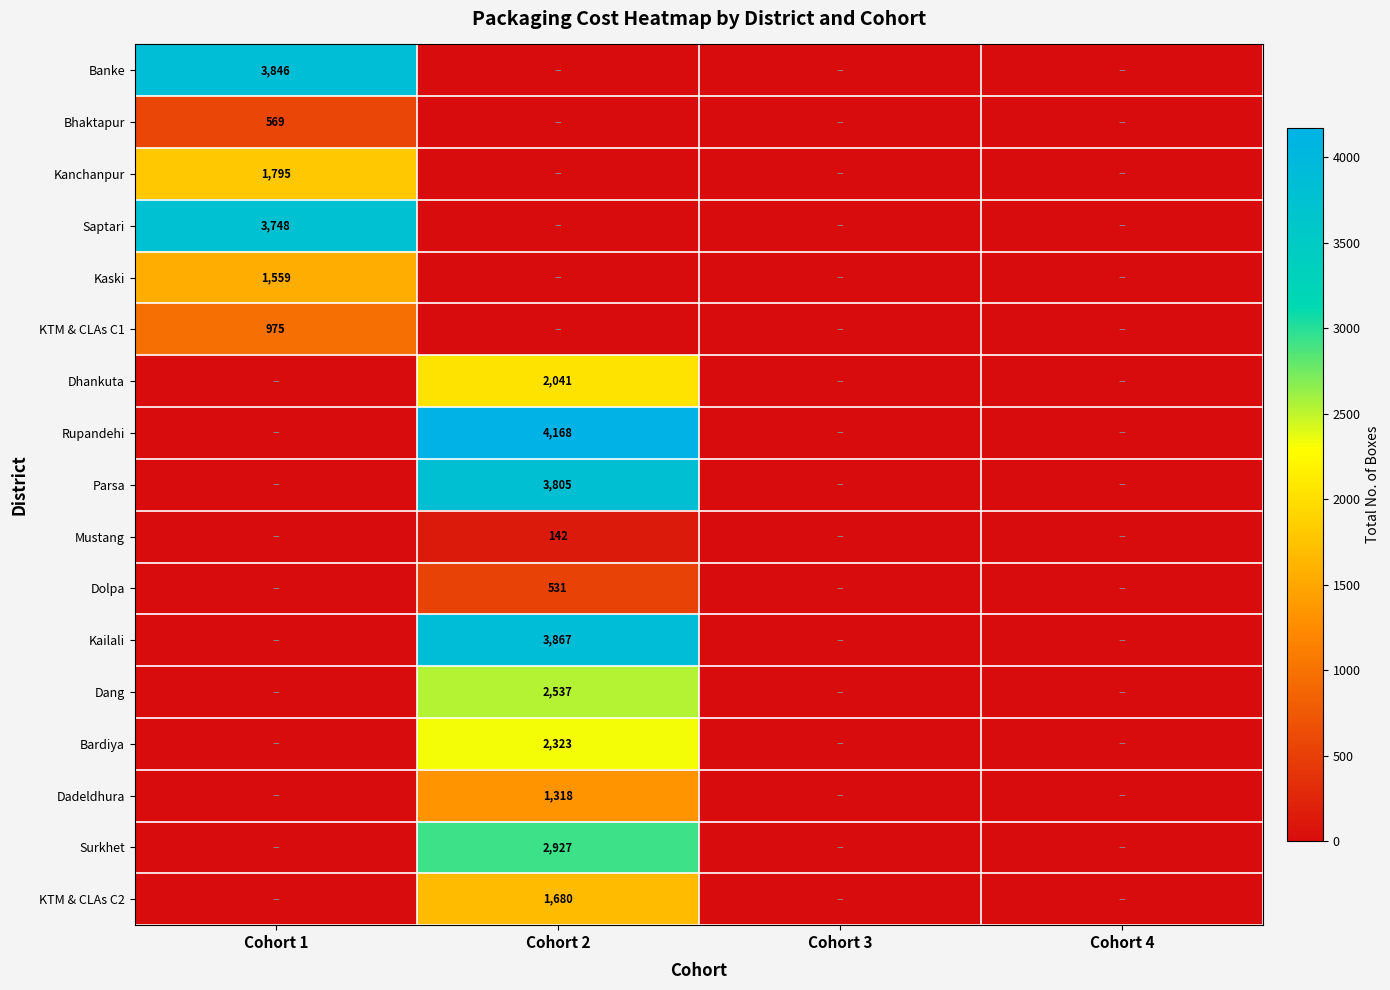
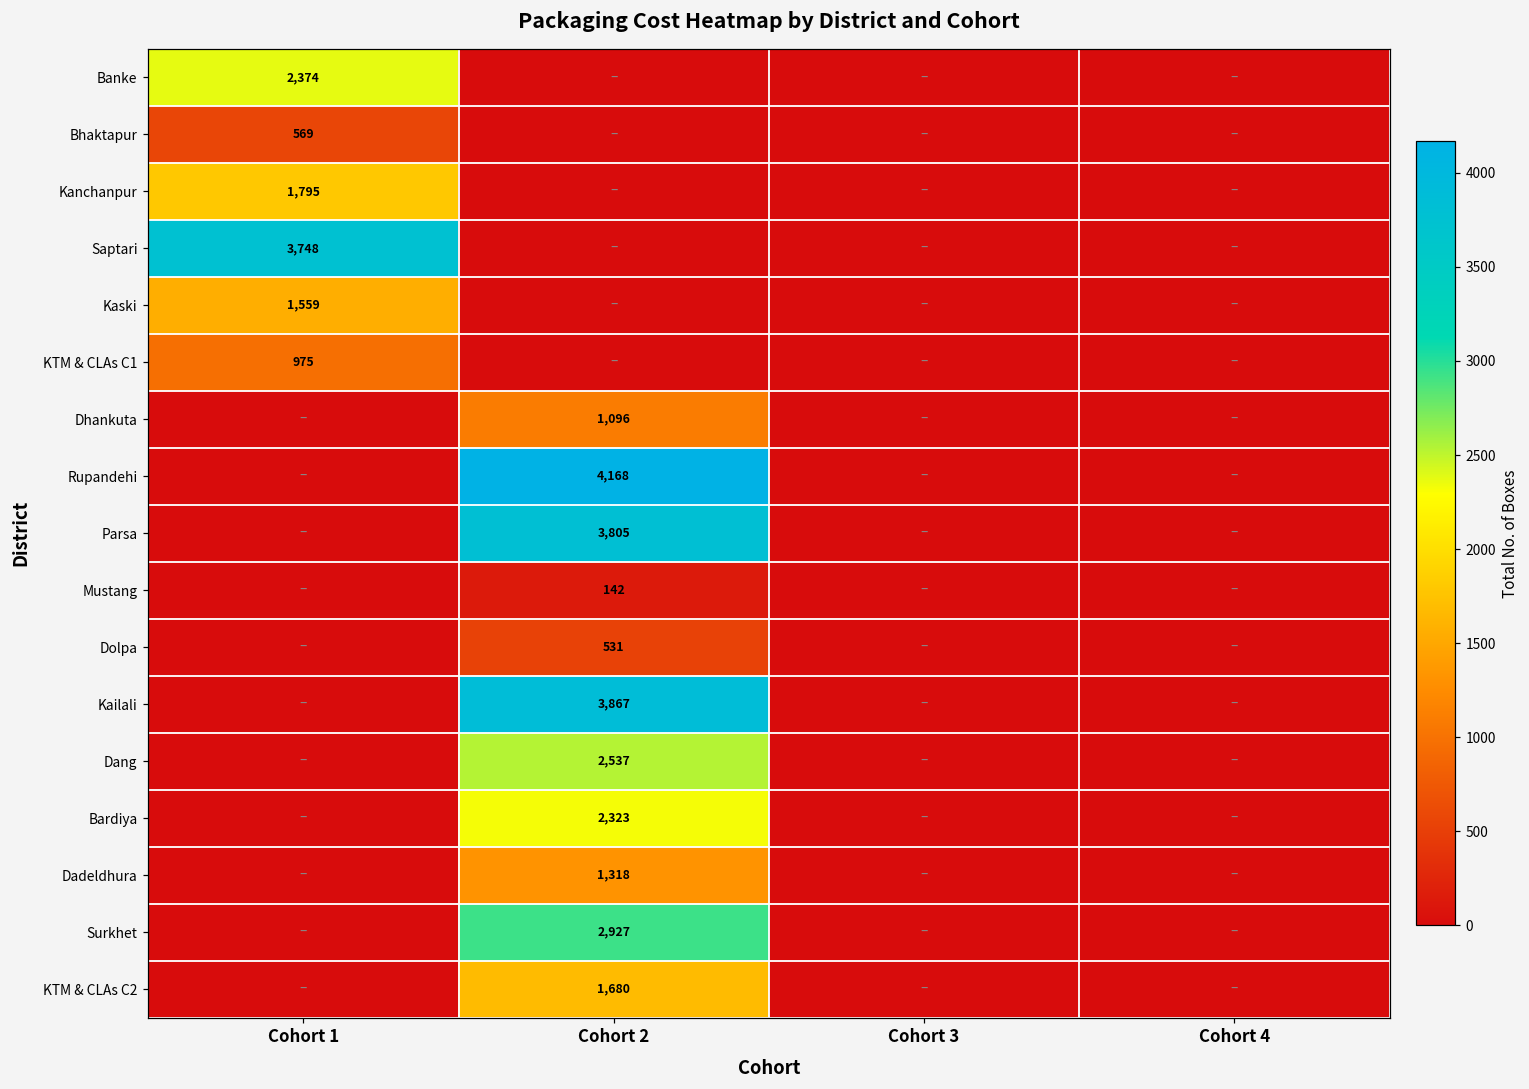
Banke, Cohort 1: 3,846 -> 2,374
Dhankuta, Cohort 2: 2,041 -> 1,096
